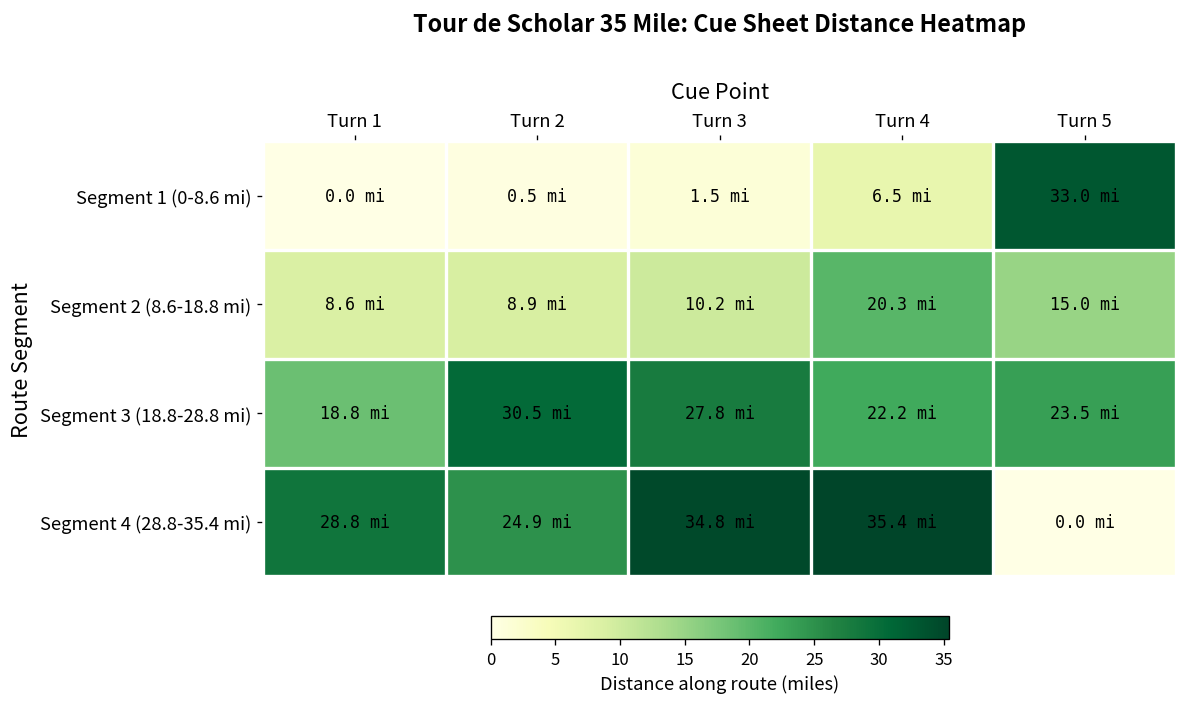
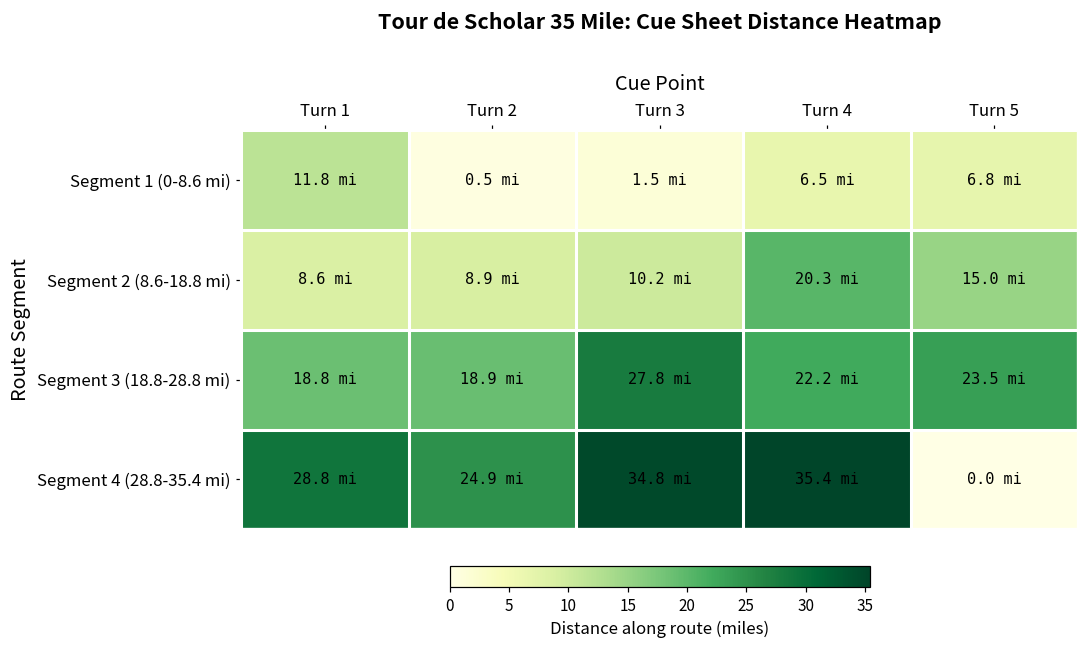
Segment 1 (0-8.6 mi), Turn 1: 0.0 -> 11.8
Segment 1 (0-8.6 mi), Turn 5: 33.0 -> 6.8
Segment 3 (18.8-28.8 mi), Turn 2: 30.5 -> 18.9
